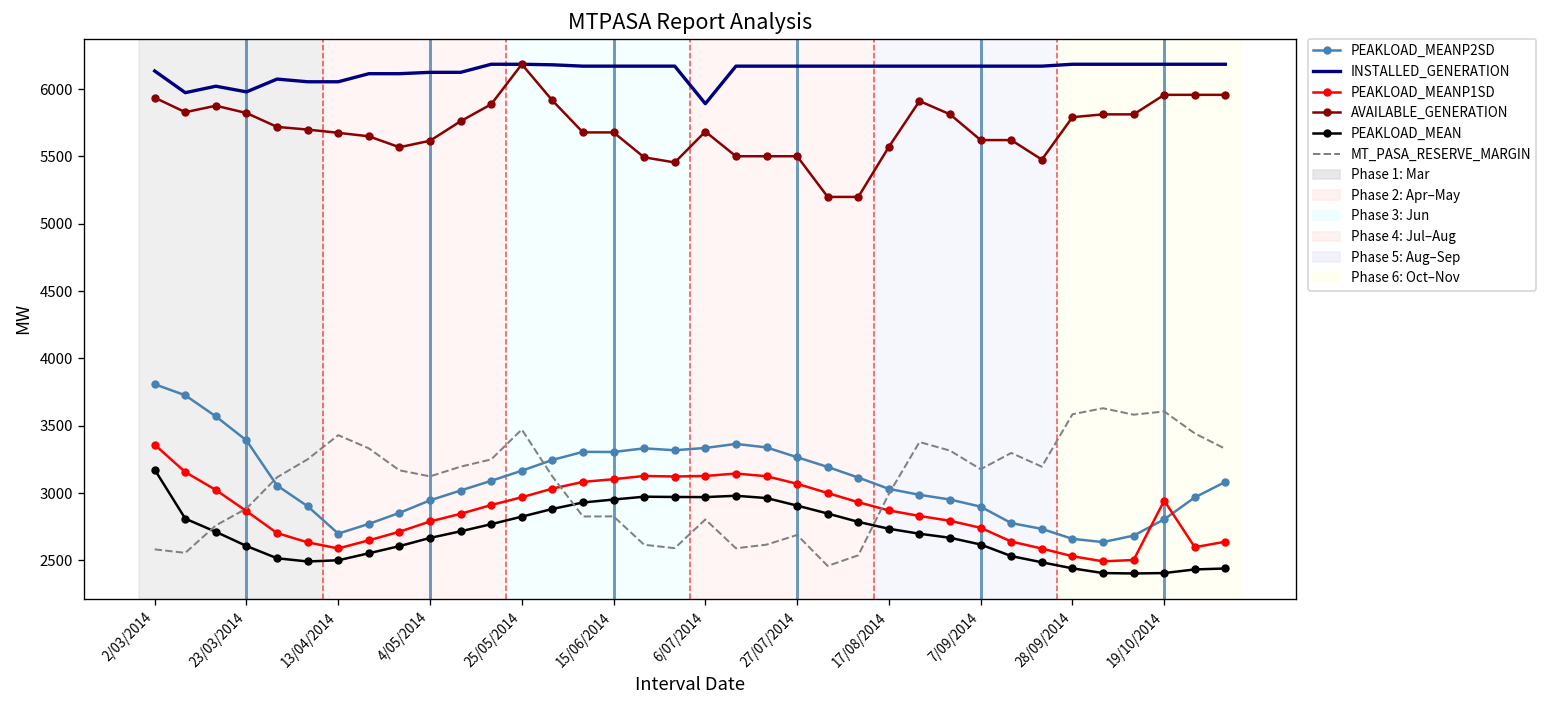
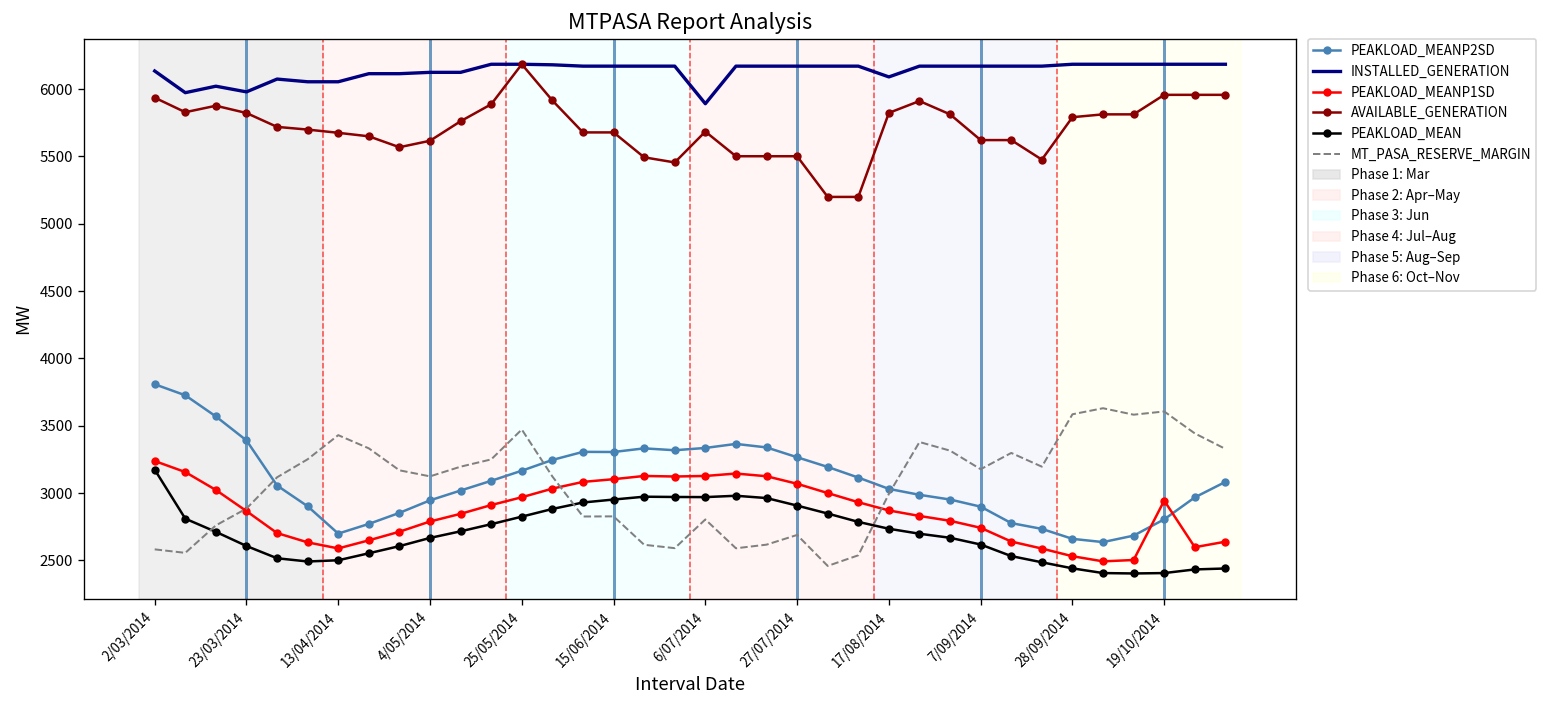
PEAKLOAD_MEANP1SD, 2/03/2014: 3360 -> 3240
INSTALLED_GENERATION, 17/08/2014: 6170 -> 6090
AVAILABLE_GENERATION, 17/08/2014: 5570 -> 5820
